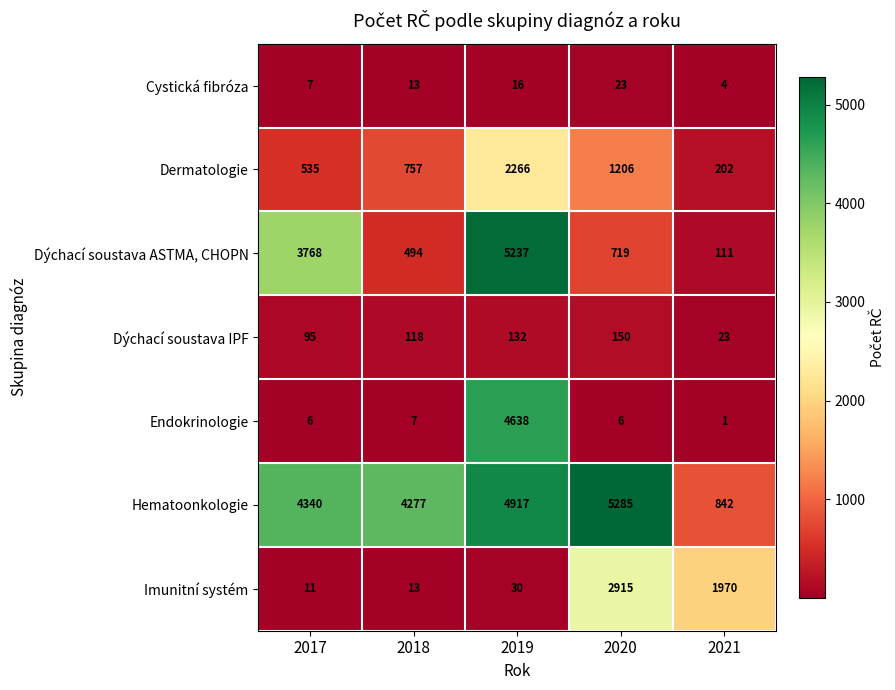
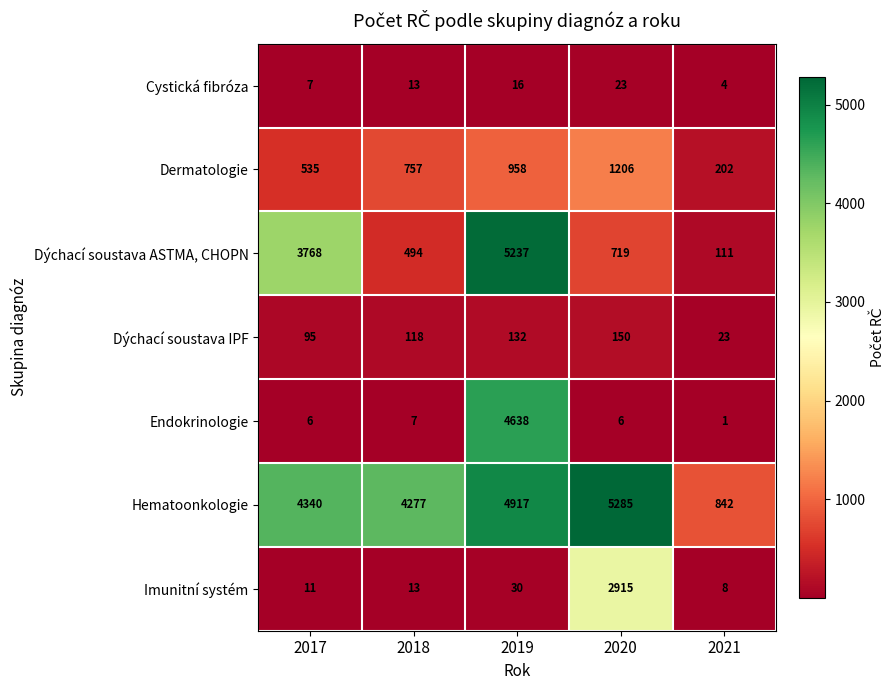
Dermatologie, 2019: 2266 -> 958
Imunitní systém, 2021: 1970 -> 8
